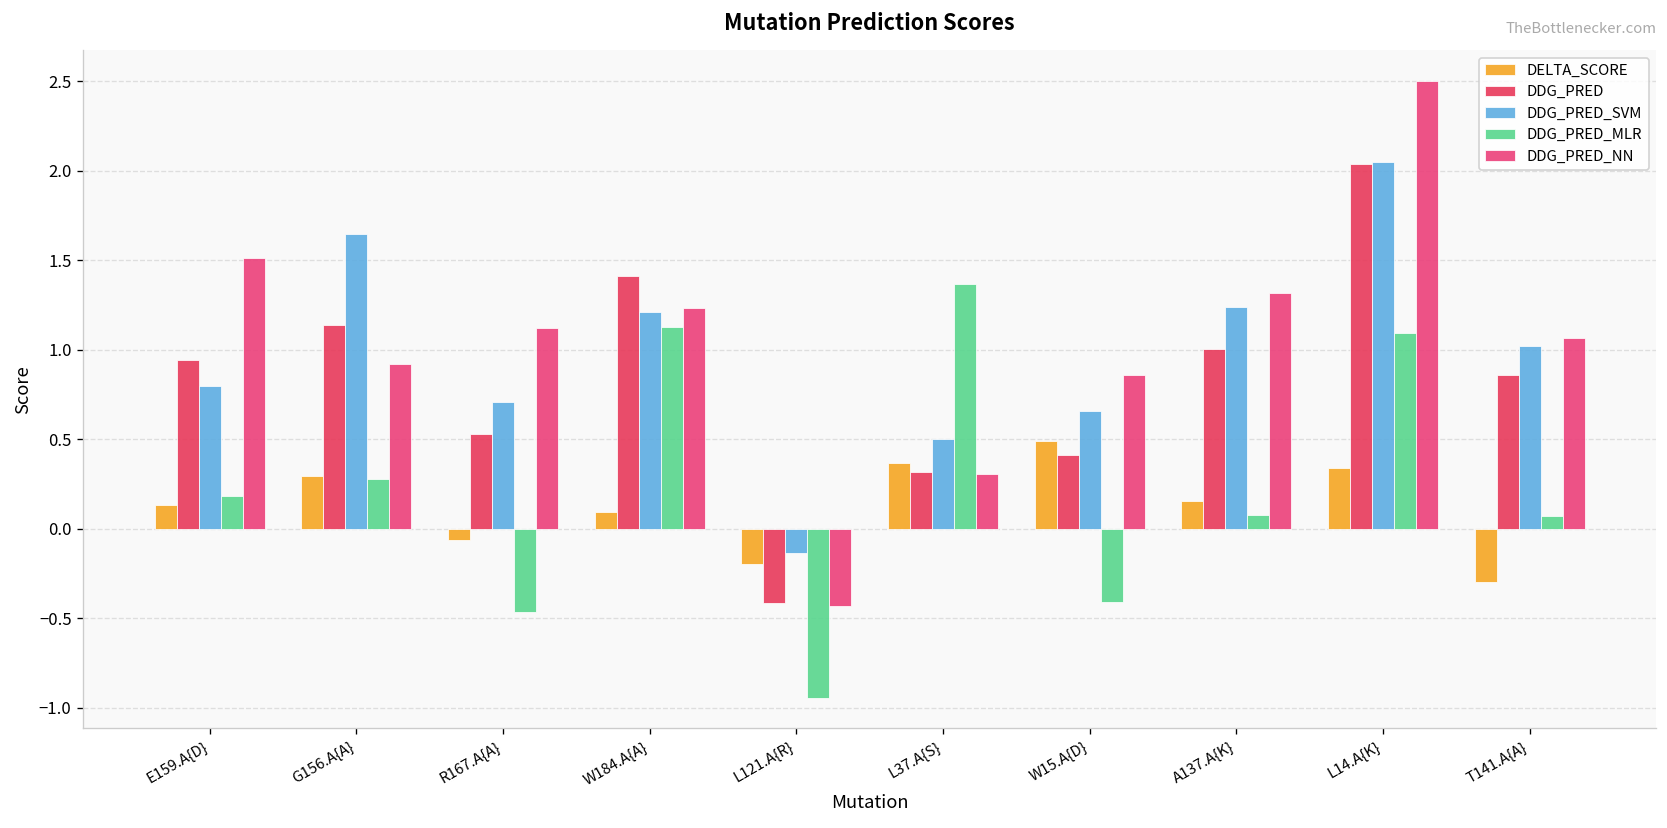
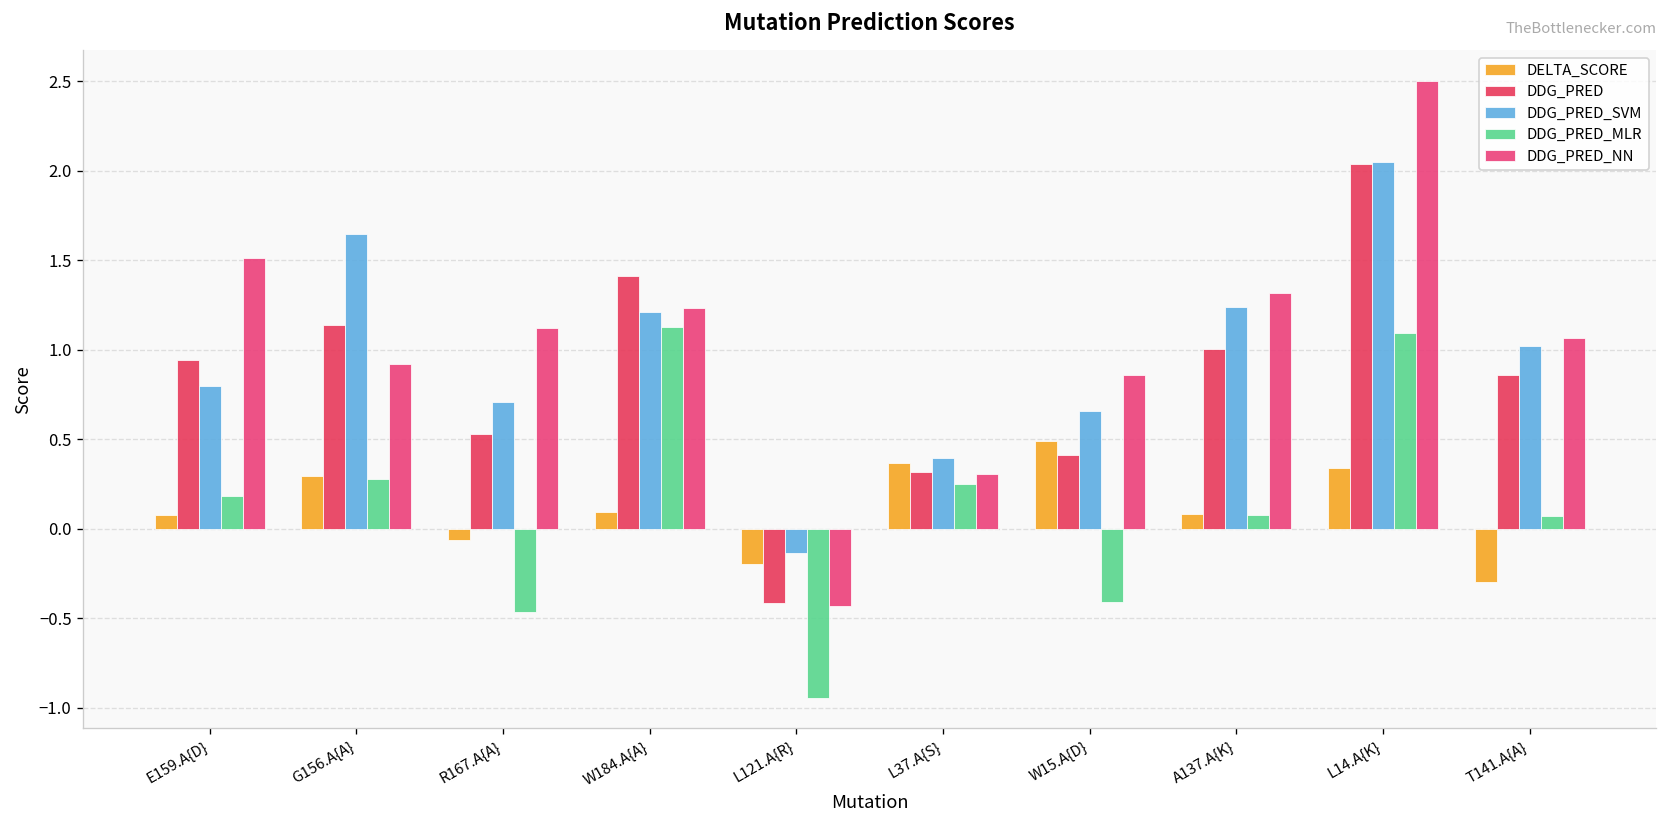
DELTA_SCORE, E159.A{D}: 0.13 -> 0.08
DDG_PRED_SVM, L37.A{S}: 0.50 -> 0.39
DDG_PRED_MLR, L37.A{S}: 1.37 -> 0.25
DELTA_SCORE, A137.A{K}: 0.16 -> 0.08
